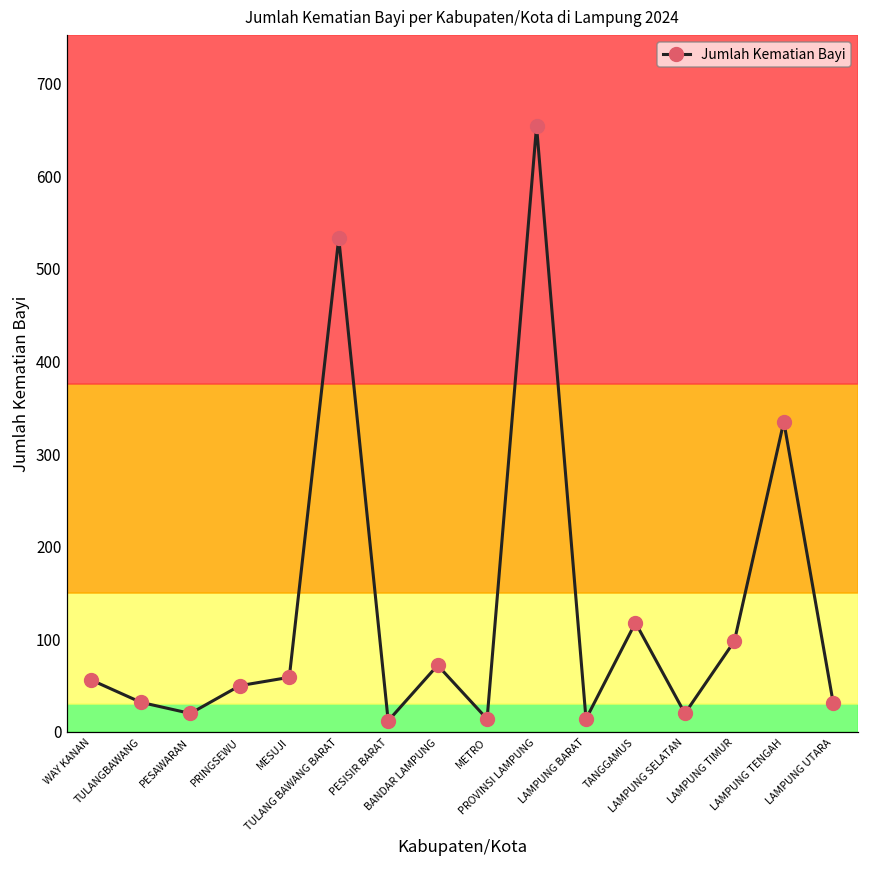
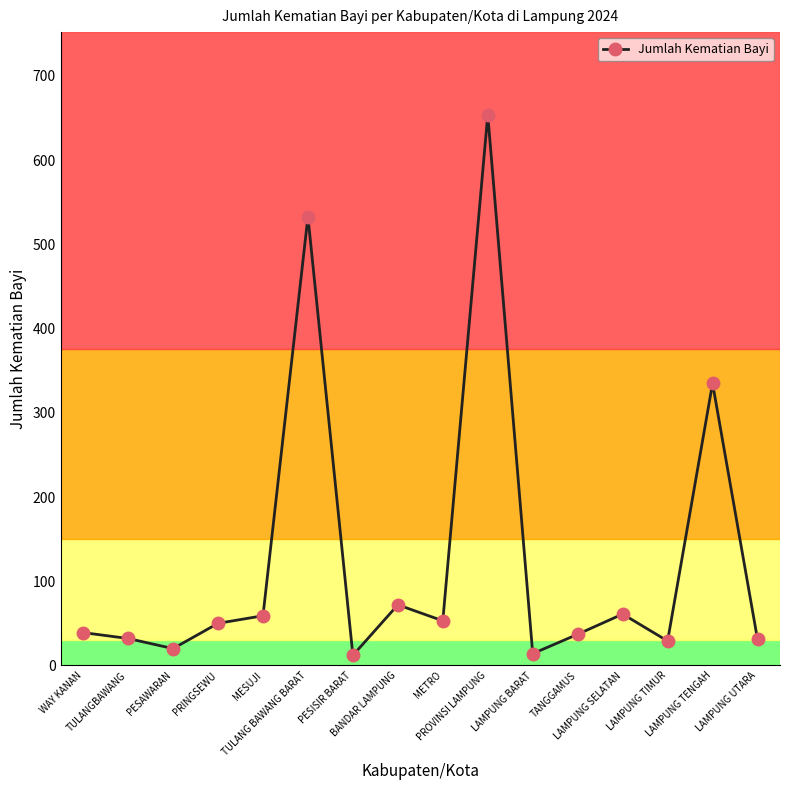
WAY KANAN: 60 -> 40
METRO: 10 -> 50
TANGGAMUS: 120 -> 40
LAMPUNG SELATAN: 20 -> 60
LAMPUNG TIMUR: 100 -> 30
